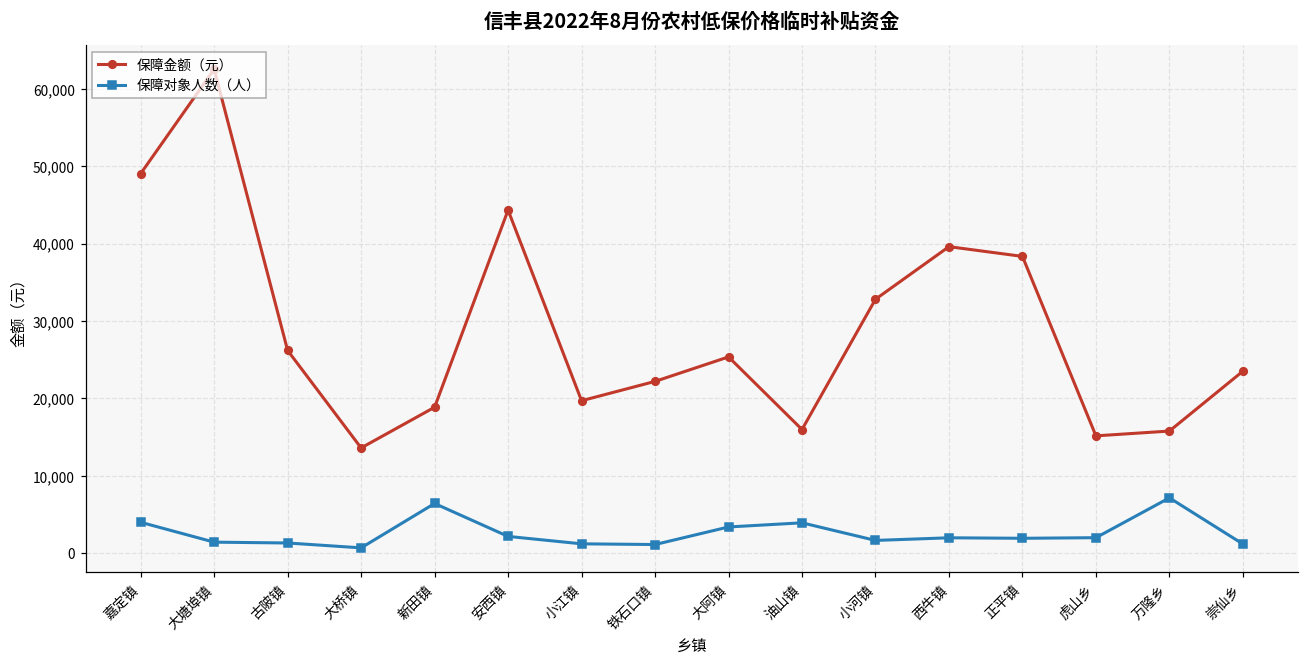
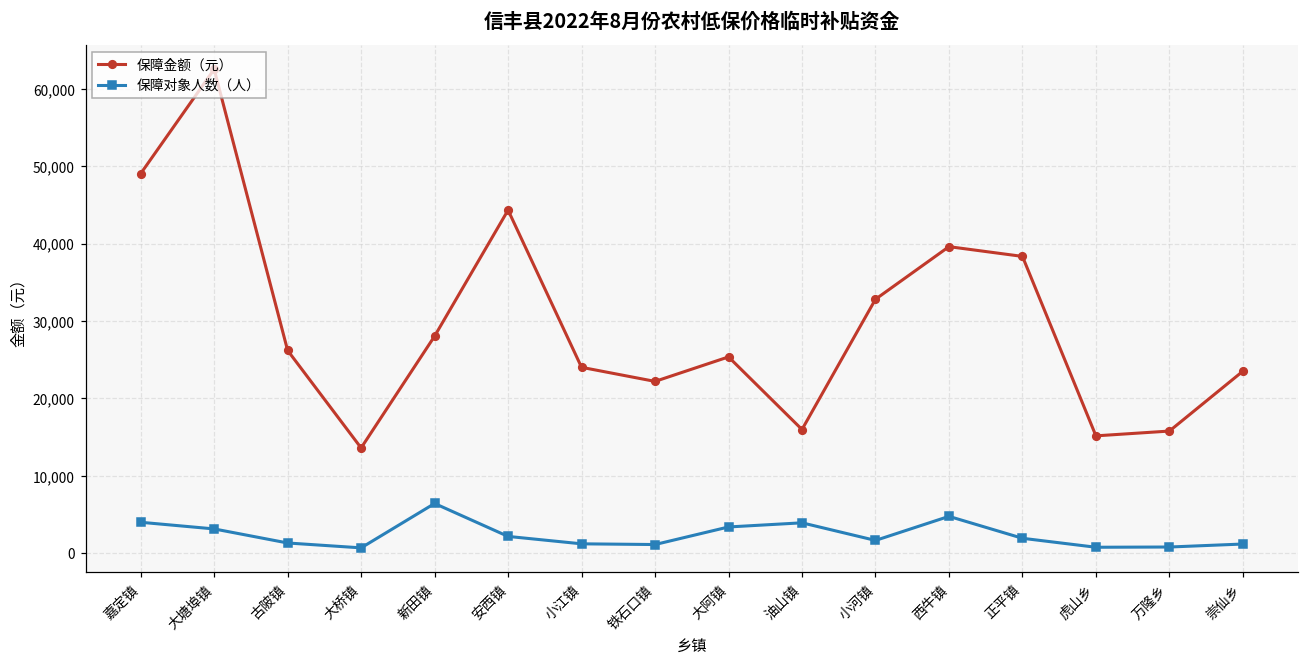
保障对象人数（人）, 大塘埠镇: 1,000 -> 3,000
保障金额（元）, 新田镇: 19,000 -> 28,000
保障金额（元）, 小江镇: 20,000 -> 24,000
保障对象人数（人）, 西牛镇: 2,000 -> 5,000
保障对象人数（人）, 虎山乡: 2,000 -> 1,000
保障对象人数（人）, 万隆乡: 7,000 -> 1,000
